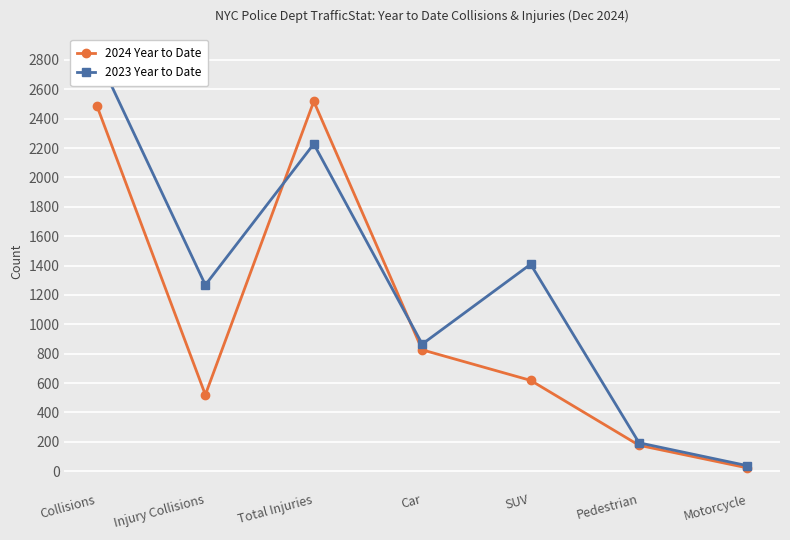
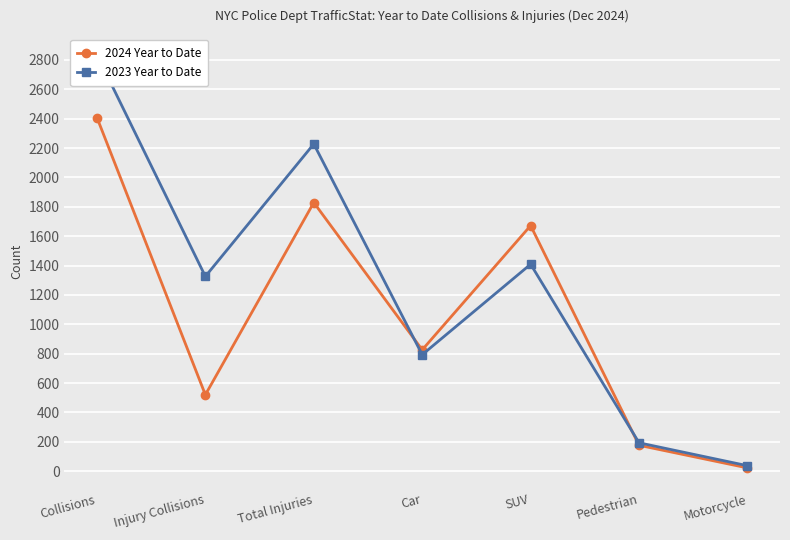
2024 Year to Date, Collisions: 2490 -> 2410
2023 Year to Date, Injury Collisions: 1270 -> 1330
2024 Year to Date, Total Injuries: 2520 -> 1830
2023 Year to Date, Car: 870 -> 790
2024 Year to Date, SUV: 620 -> 1670
